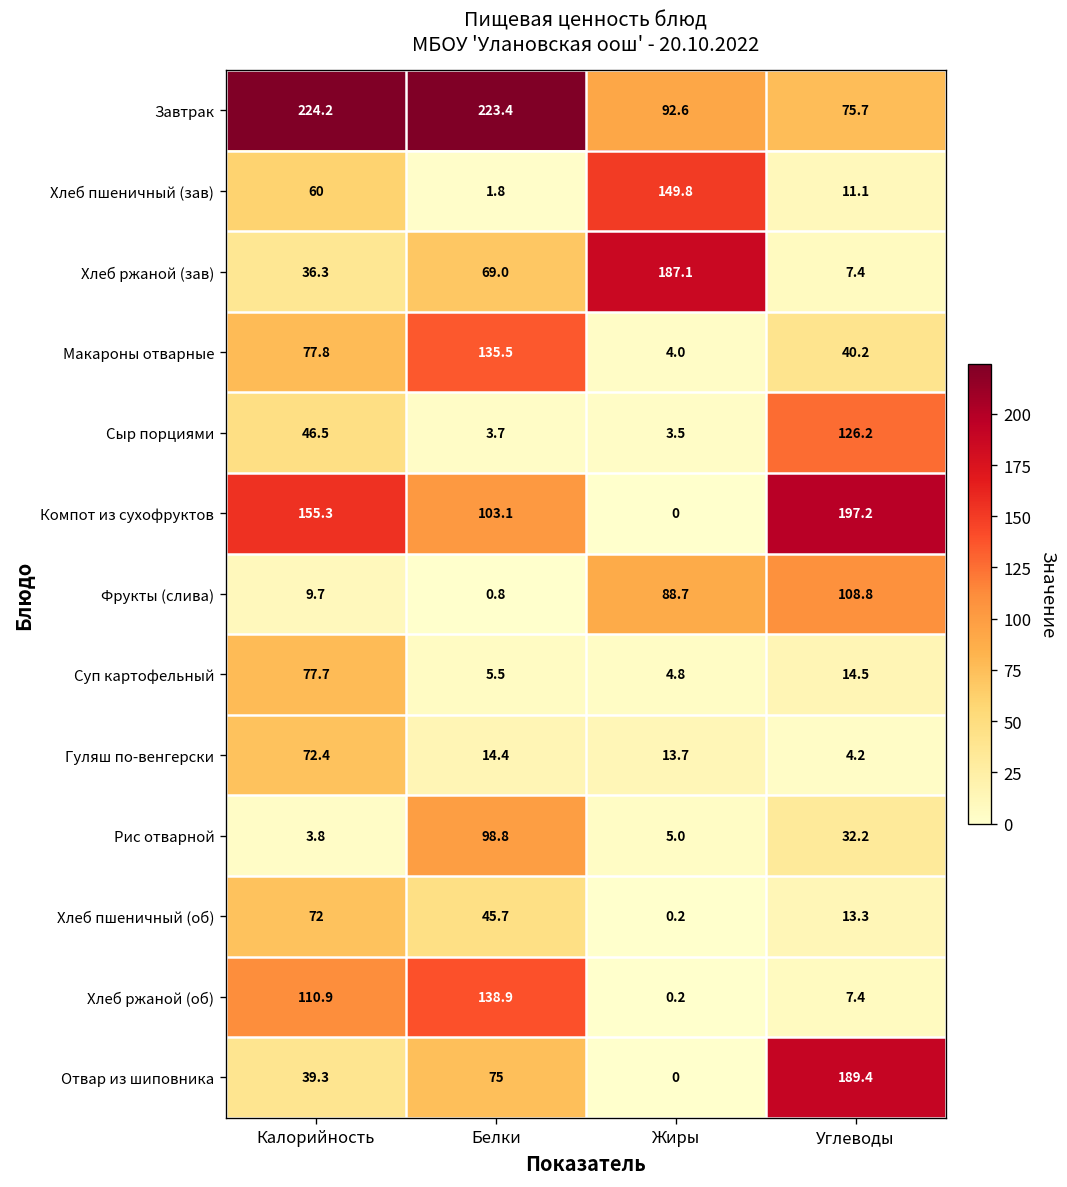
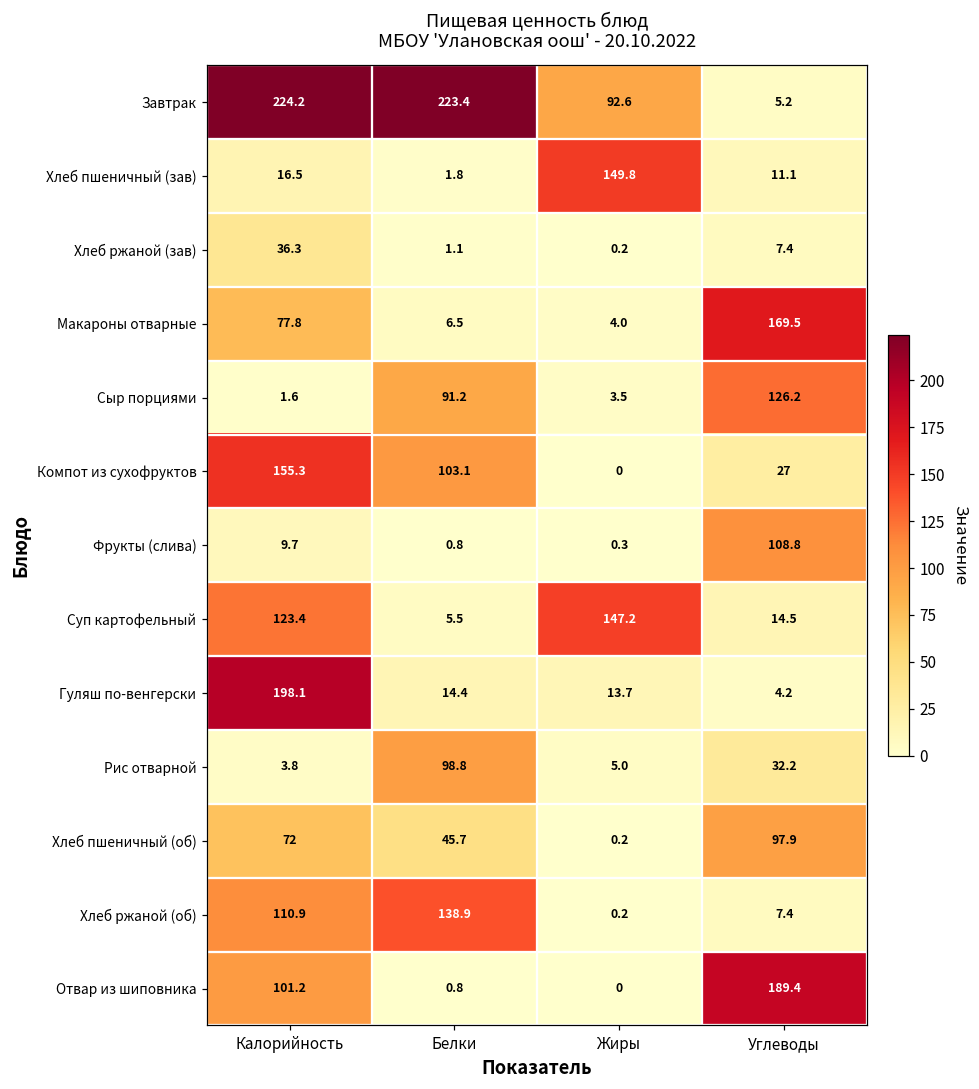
Завтрак, Углеводы: 75.7 -> 5.2
Хлеб пшеничный (зав), Калорийность: 60 -> 16.5
Хлеб ржаной (зав), Белки: 69.0 -> 1.1
Хлеб ржаной (зав), Жиры: 187.1 -> 0.2
Макароны отварные, Белки: 135.5 -> 6.5
Макароны отварные, Углеводы: 40.2 -> 169.5
Сыр порциями, Калорийность: 46.5 -> 1.6
Сыр порциями, Белки: 3.7 -> 91.2
Компот из сухофруктов, Углеводы: 197.2 -> 27
Фрукты (слива), Жиры: 88.7 -> 0.3
Суп картофельный, Калорийность: 77.7 -> 123.4
Суп картофельный, Жиры: 4.8 -> 147.2
Гуляш по-венгерски, Калорийность: 72.4 -> 198.1
Хлеб пшеничный (об), Углеводы: 13.3 -> 97.9
Отвар из шиповника, Калорийность: 39.3 -> 101.2
Отвар из шиповника, Белки: 75 -> 0.8
